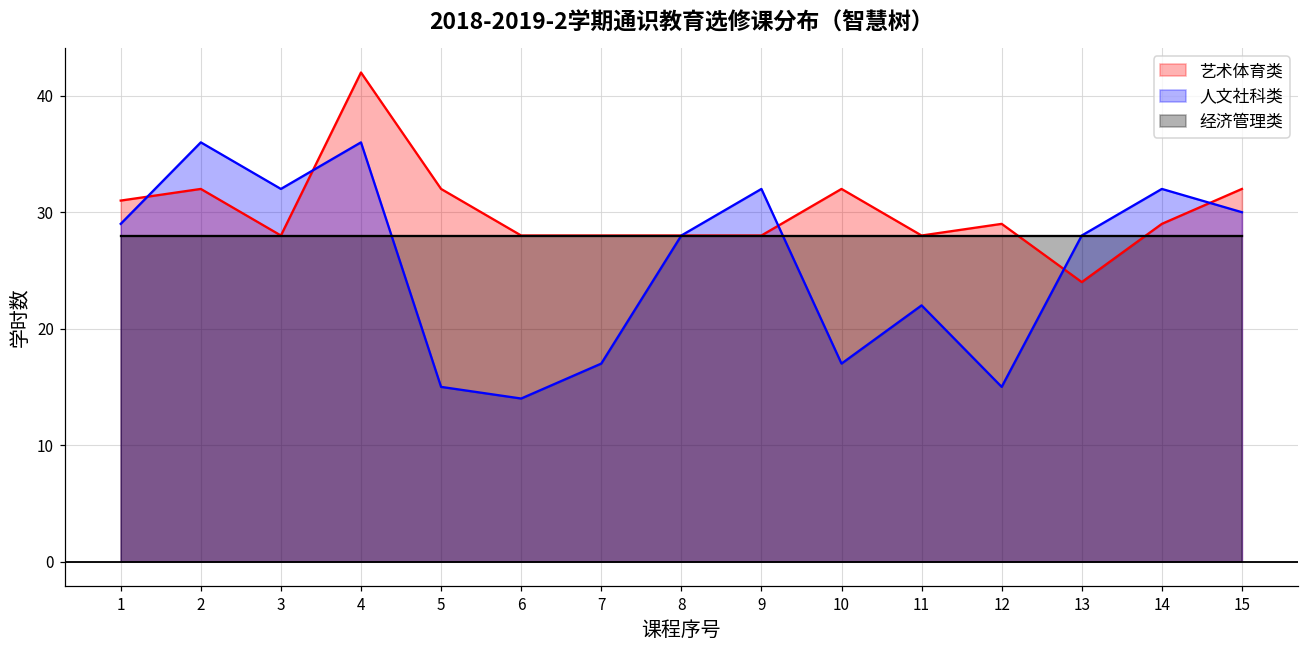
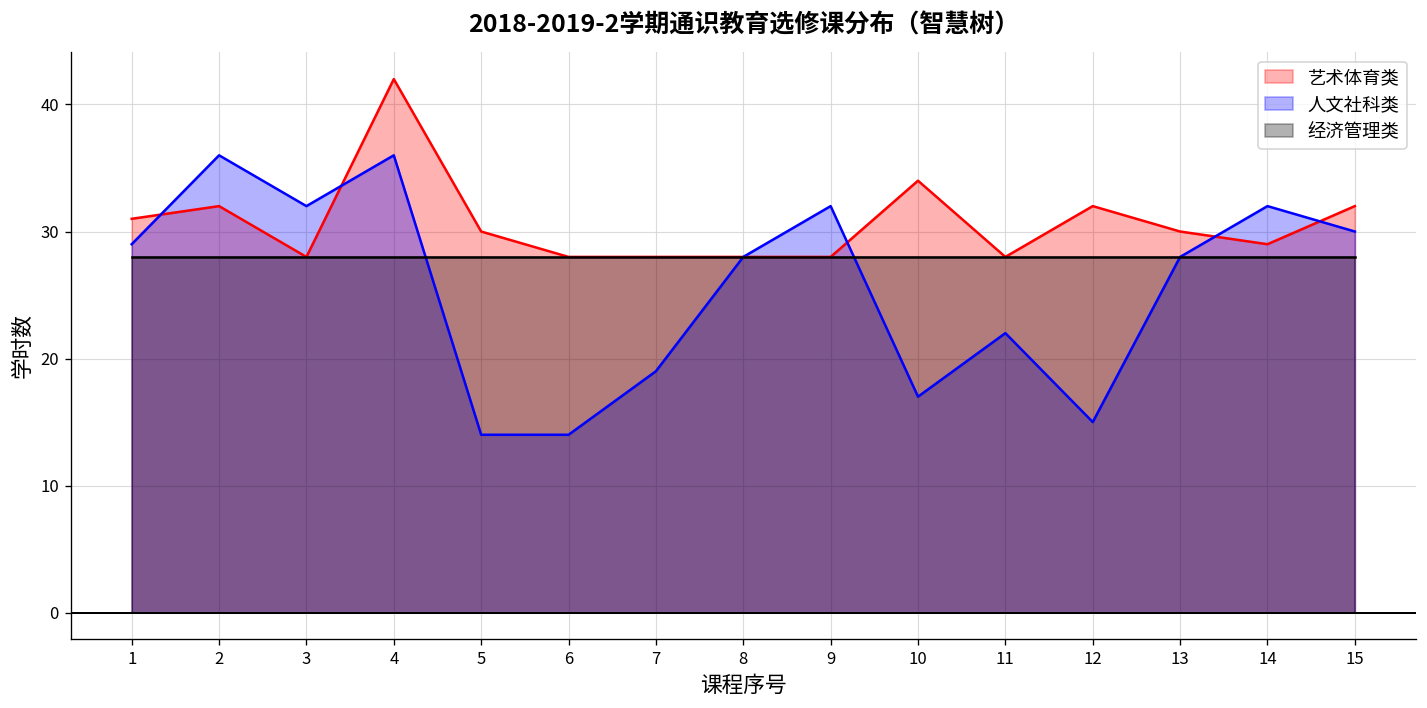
艺术体育类, 5: 32 -> 30
人文社科类, 5: 15 -> 14
人文社科类, 7: 17 -> 19
艺术体育类, 10: 32 -> 34
艺术体育类, 12: 29 -> 32
艺术体育类, 13: 24 -> 30
